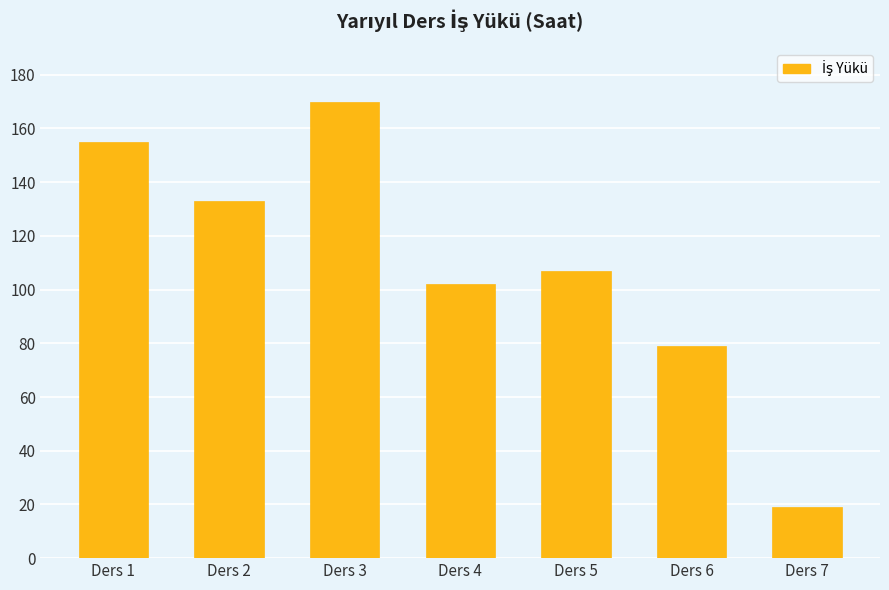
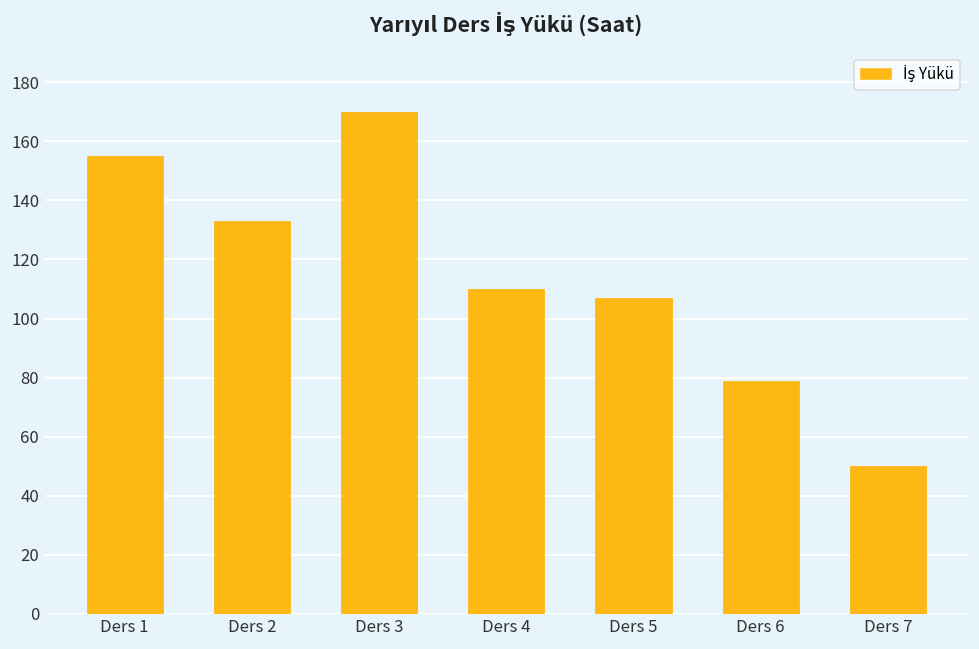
Ders 4: 102 -> 110
Ders 7: 19 -> 50
